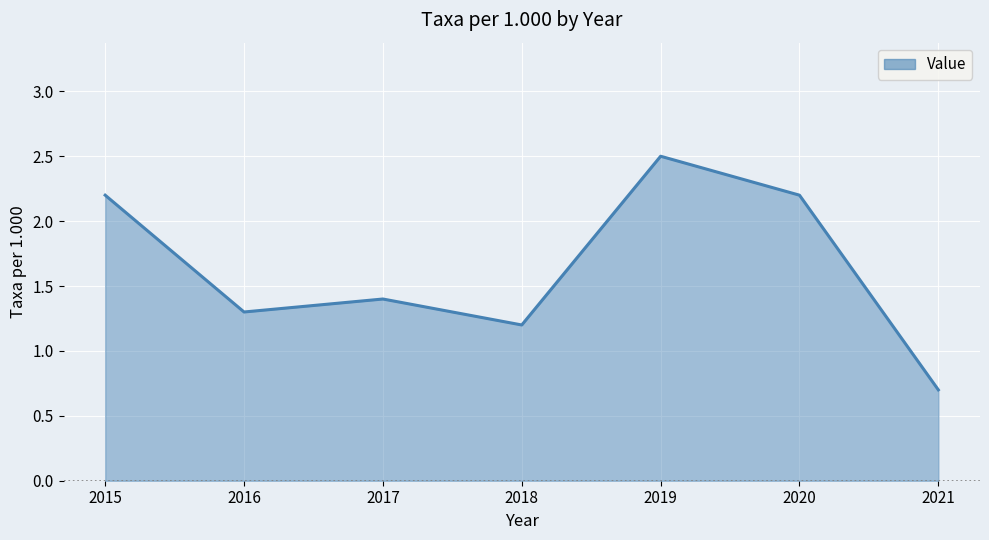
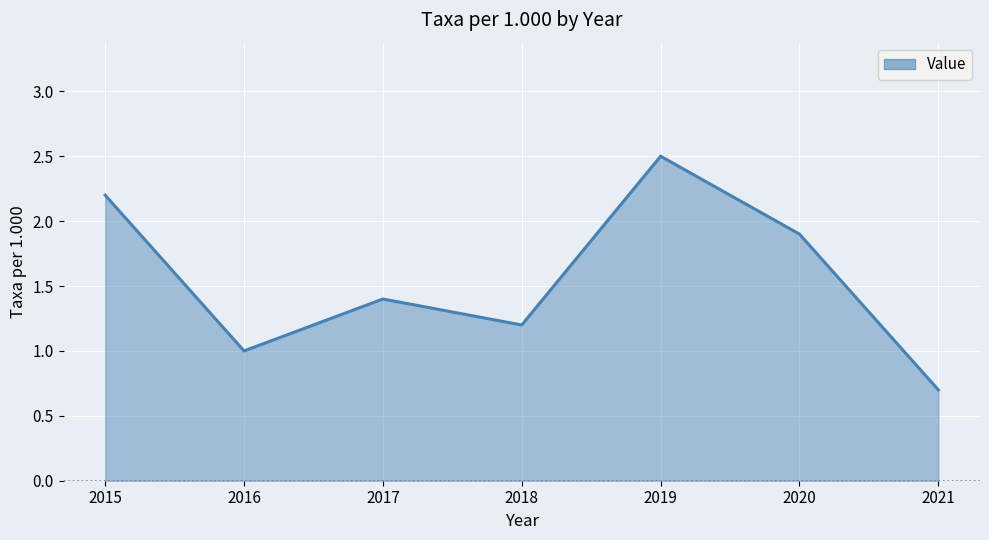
2016: 1.3 -> 1.0
2020: 2.2 -> 1.9
